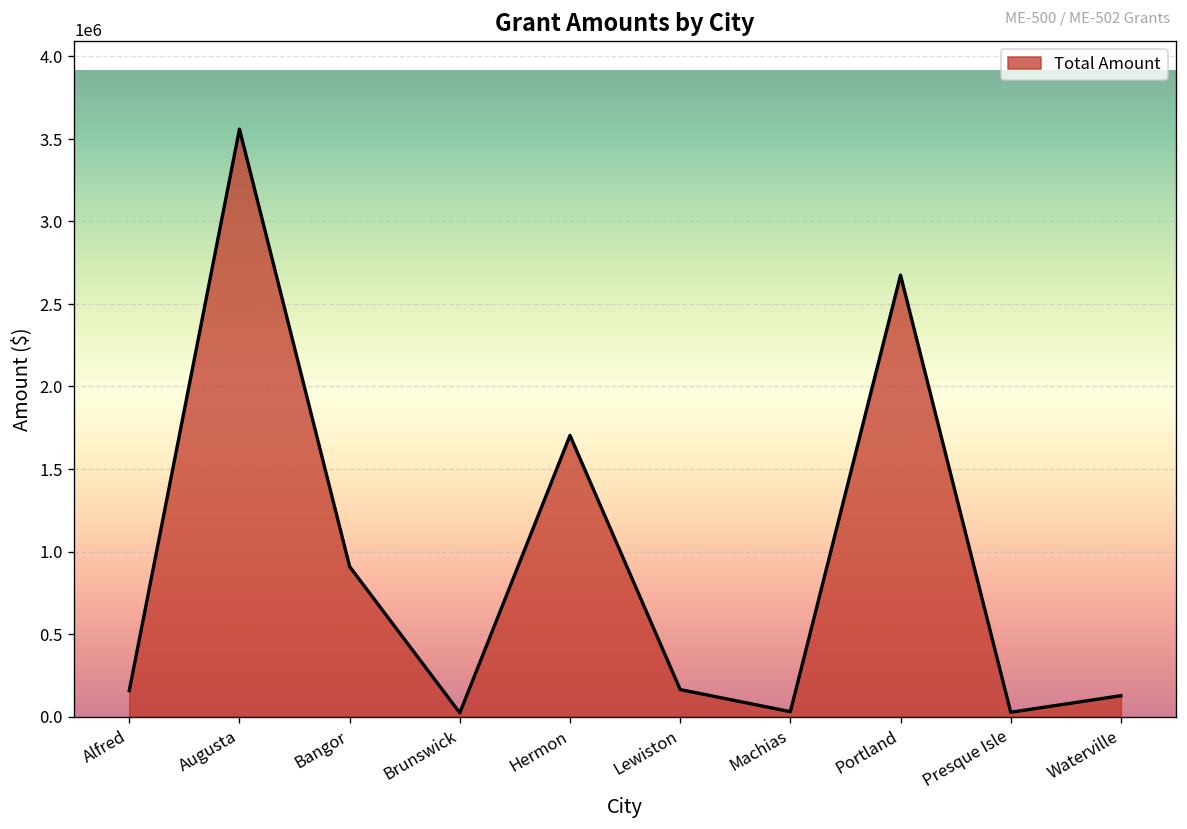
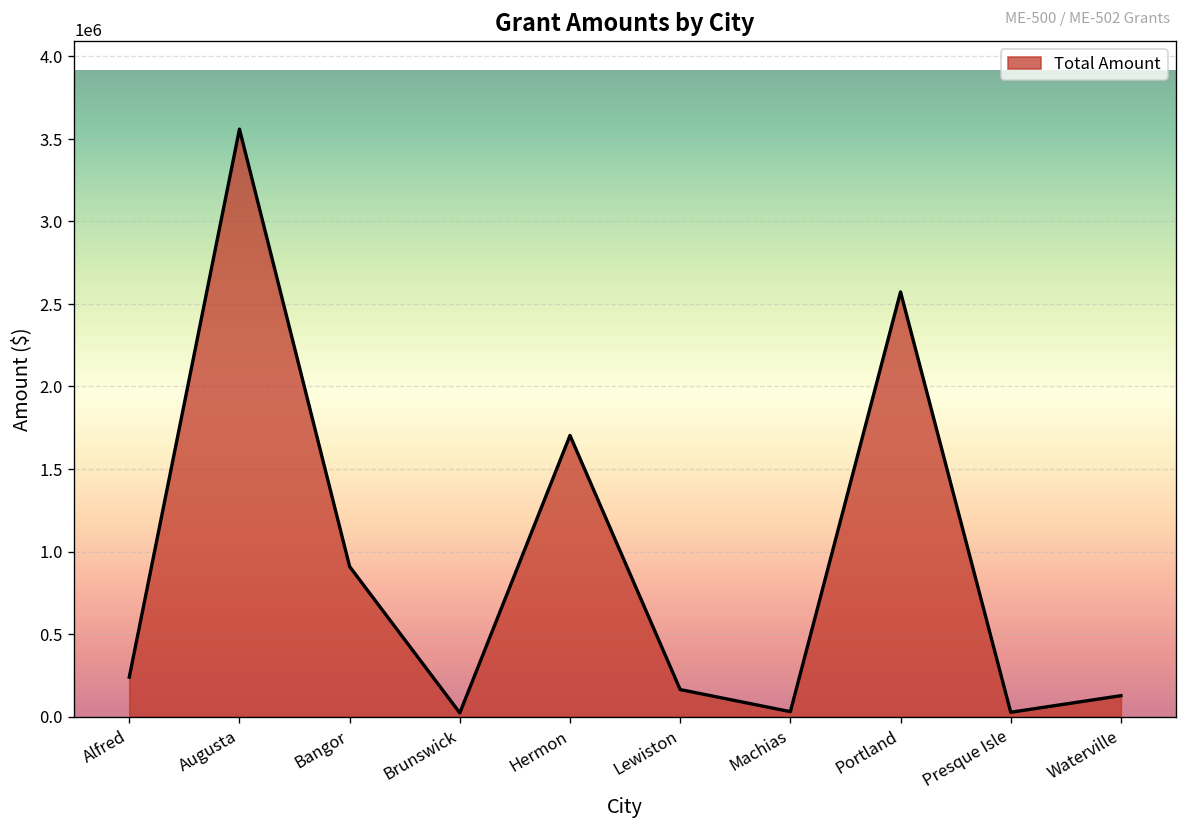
Alfred: 160000 -> 240000
Portland: 2670000 -> 2570000
